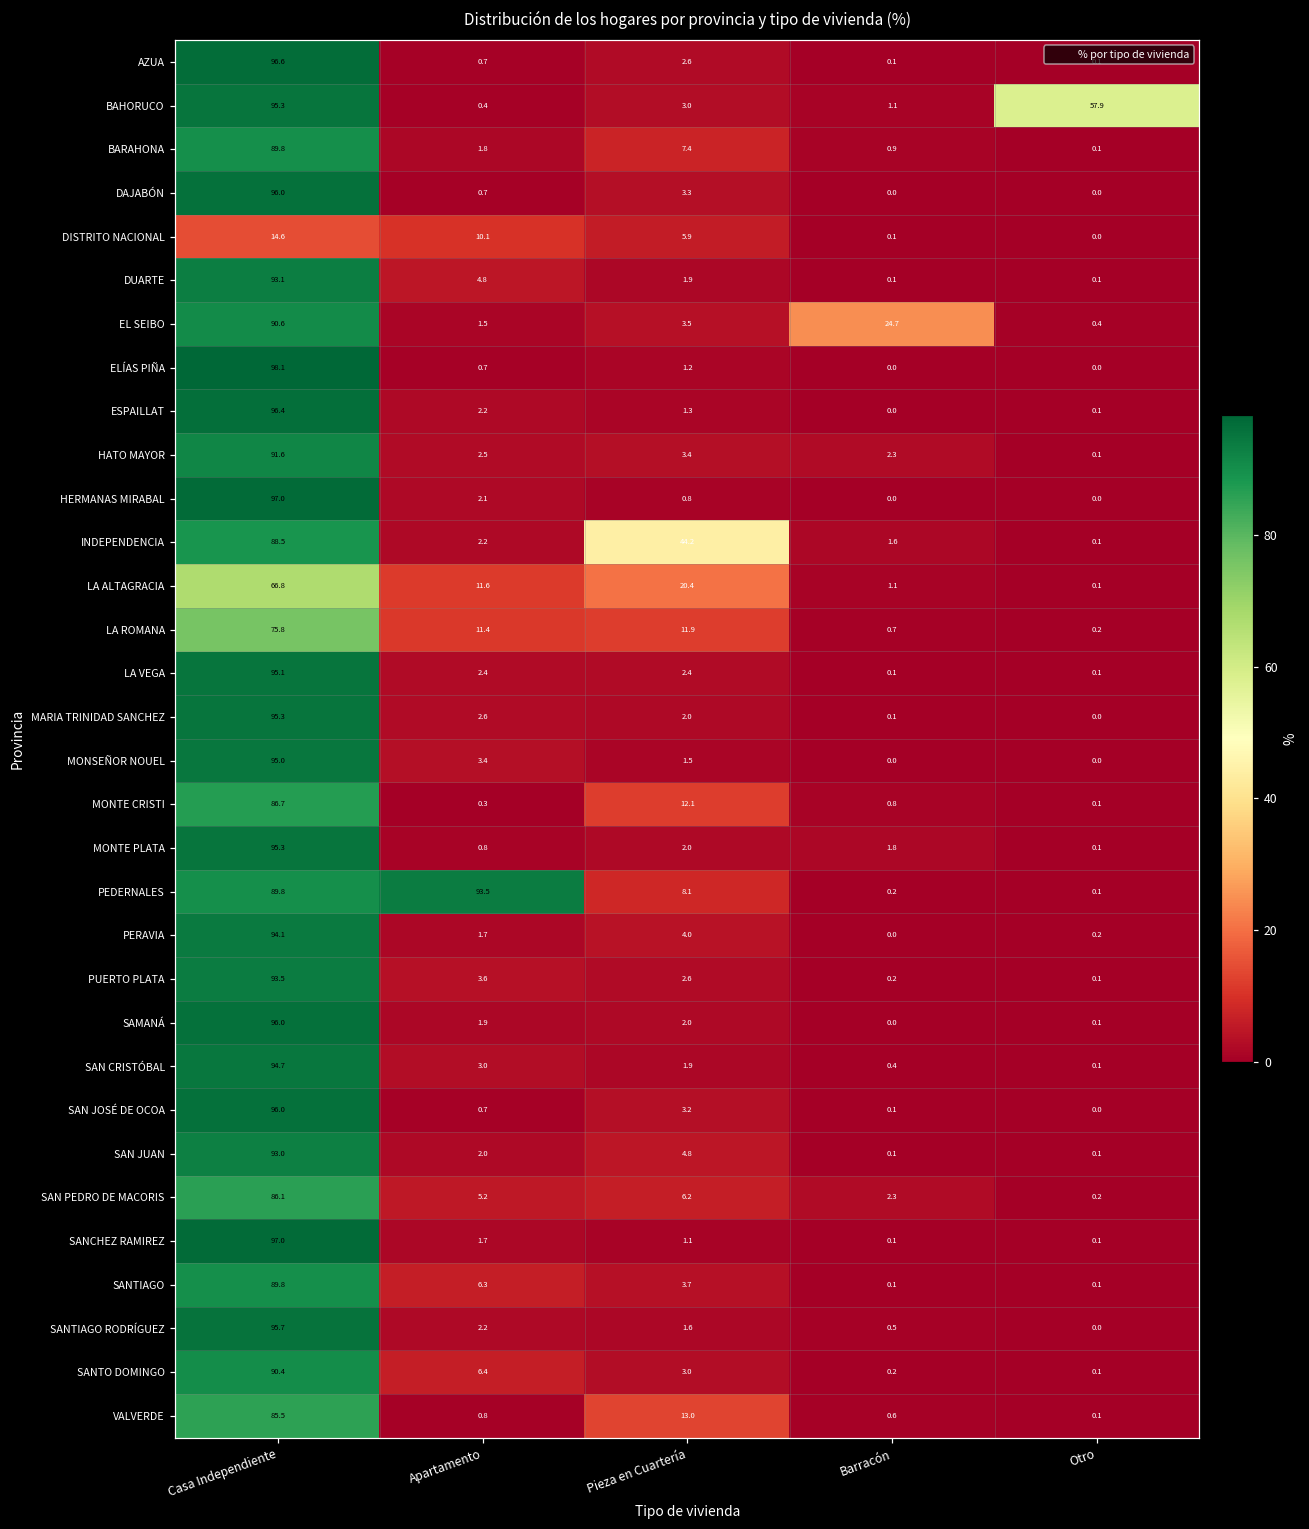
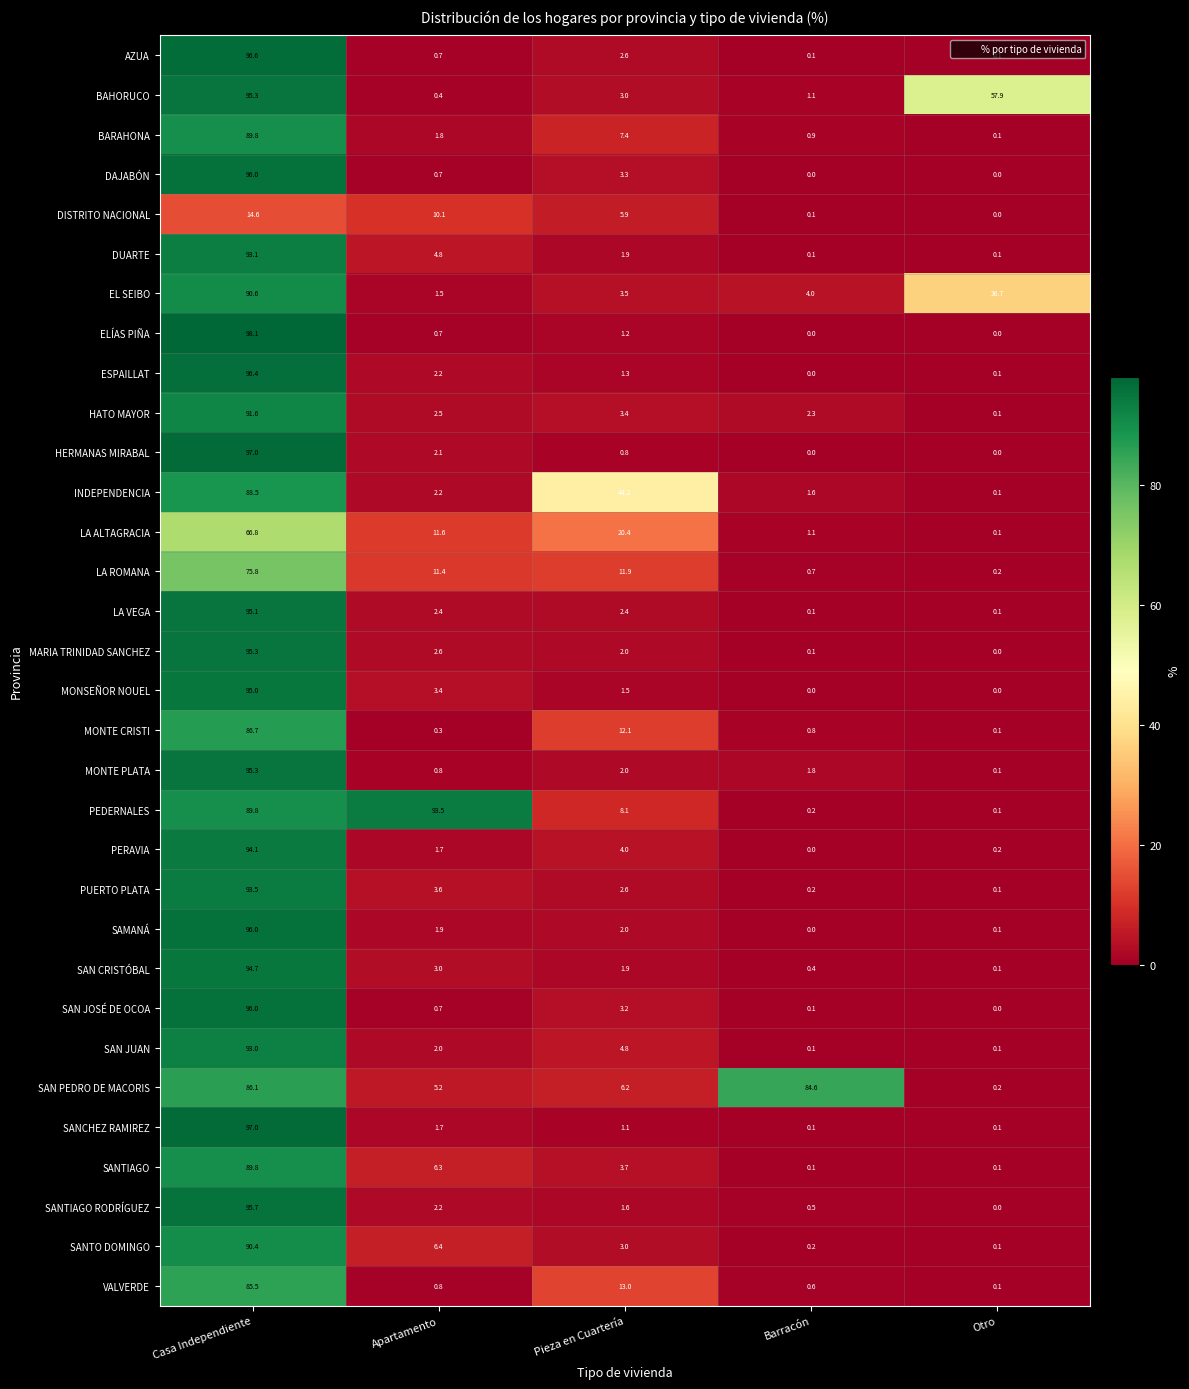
EL SEIBO, Barracón: 24.7 -> 4.0
EL SEIBO, Otro: 0.4 -> 36.7
SAN PEDRO DE MACORIS, Barracón: 2.3 -> 84.6
